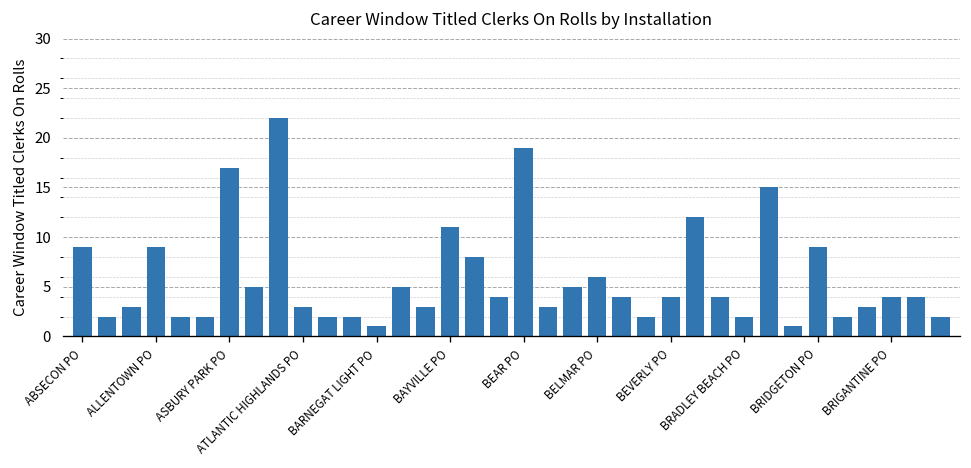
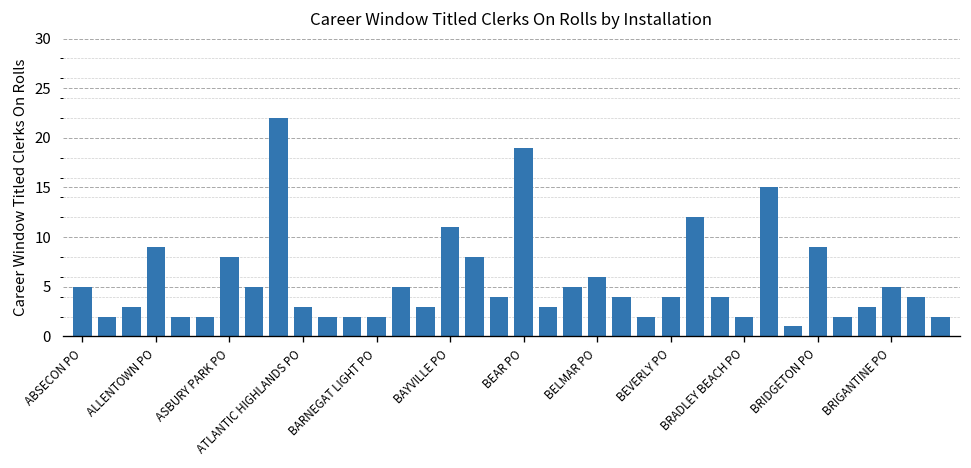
ABSECON PO: 9 -> 5
ASBURY PARK PO: 17 -> 8
BARNEGAT LIGHT PO: 1 -> 2
BRIGANTINE PO: 4 -> 5
